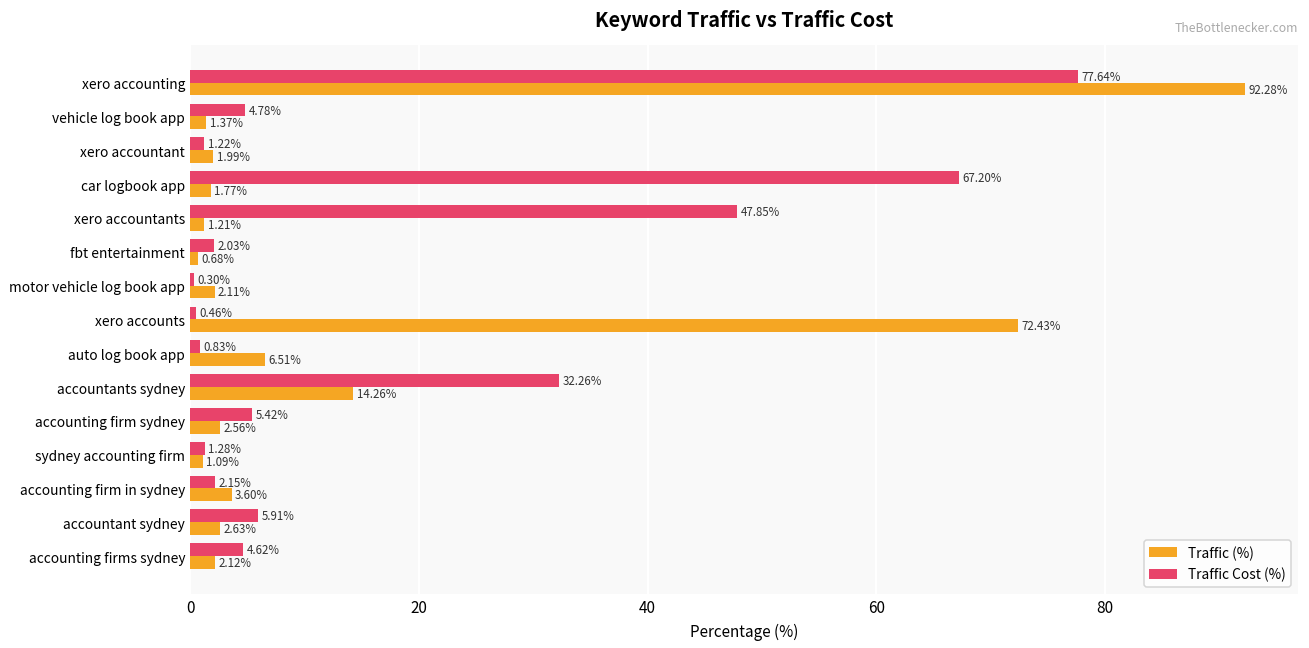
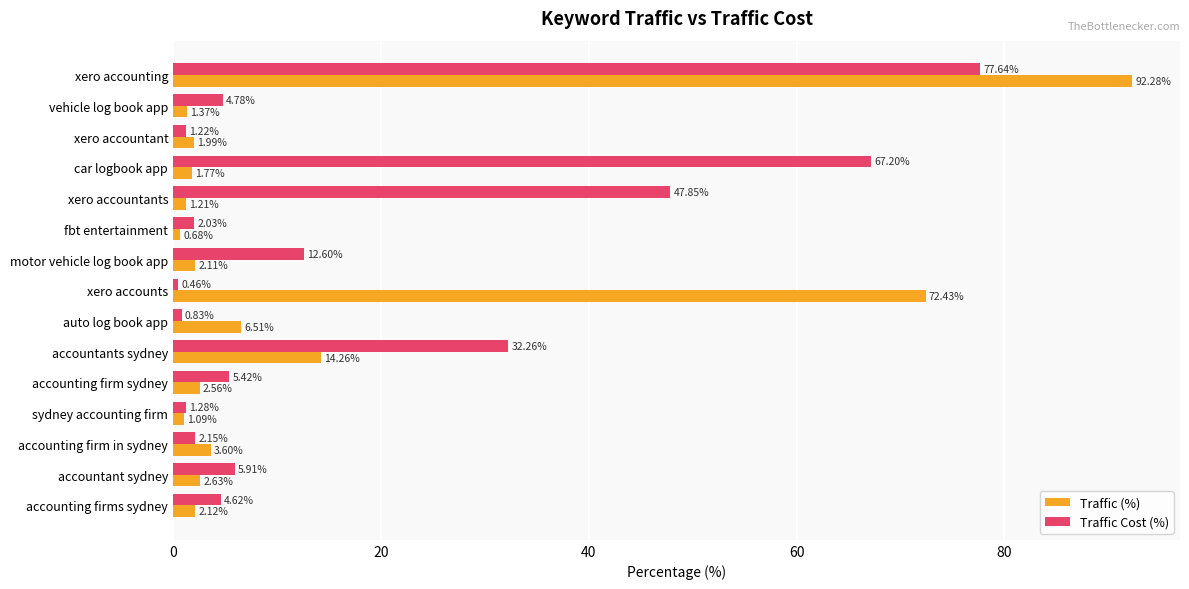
Traffic Cost (%), motor vehicle log book app: 0.30% -> 12.60%
